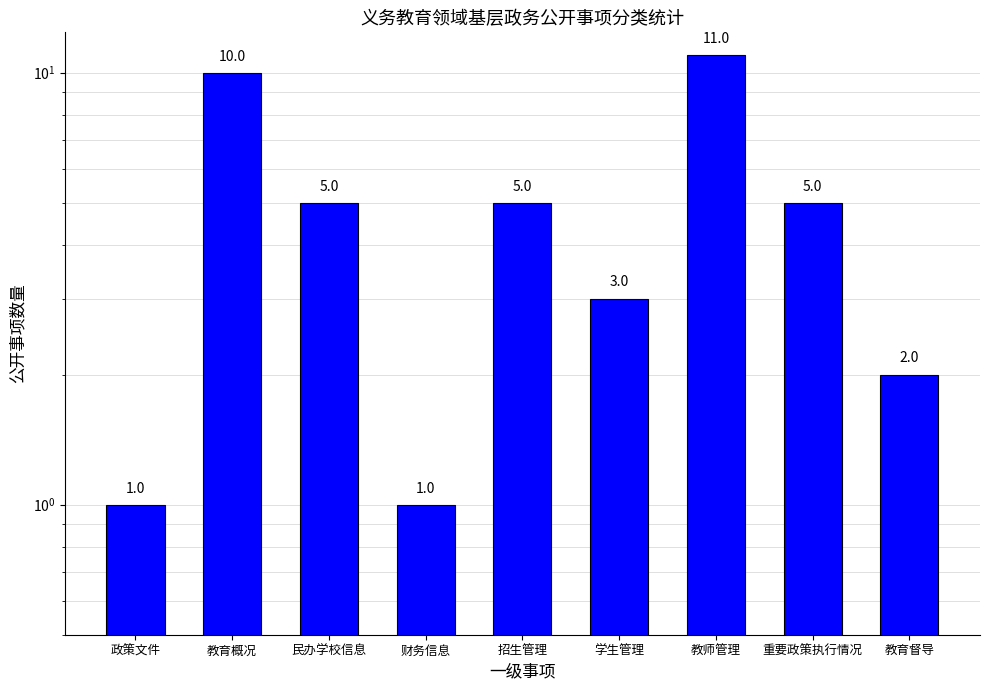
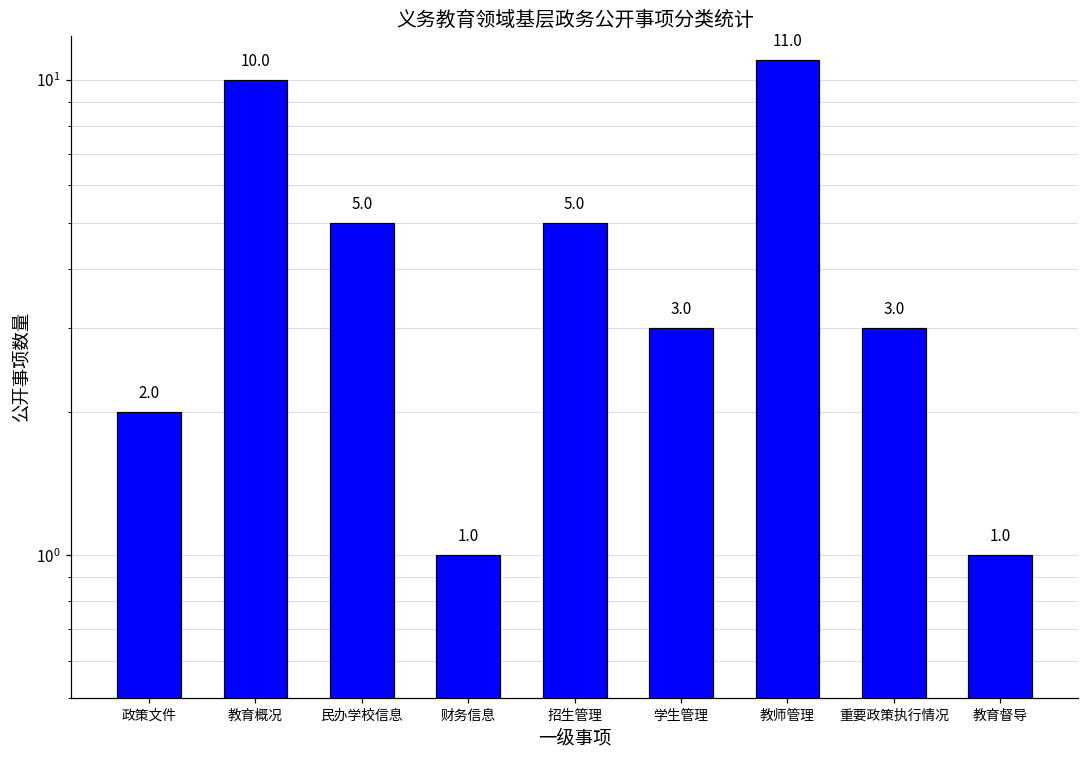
政策文件: 1.0 -> 2.0
重要政策执行情况: 5.0 -> 3.0
教育督导: 2.0 -> 1.0
